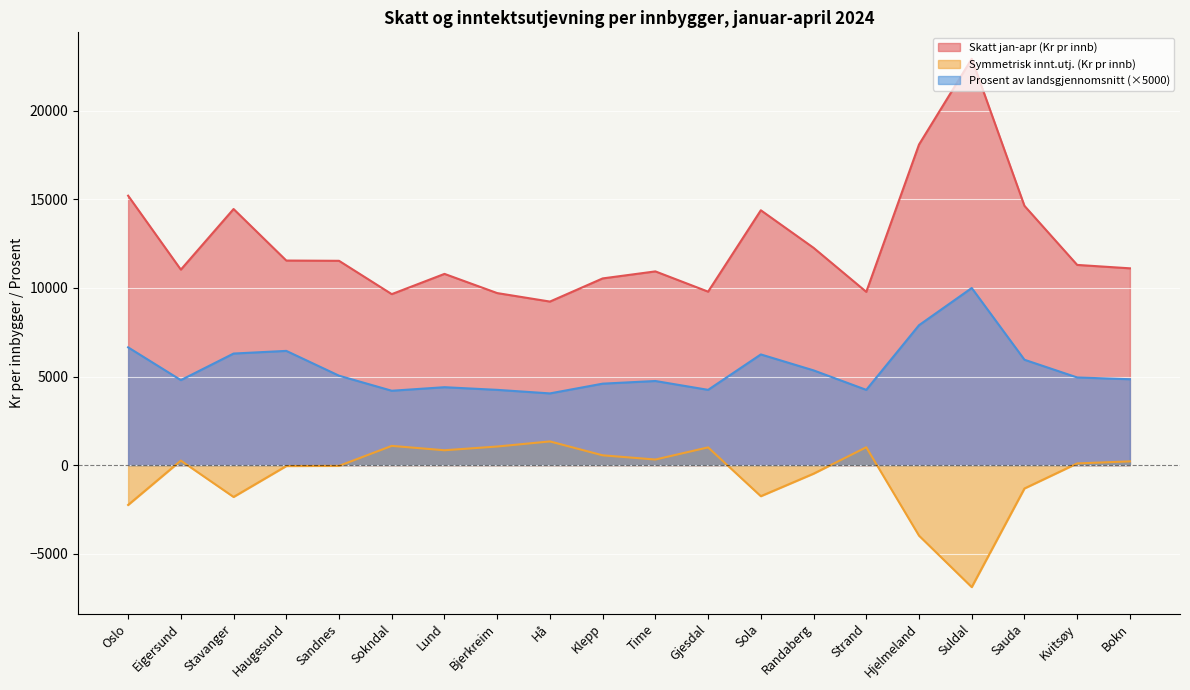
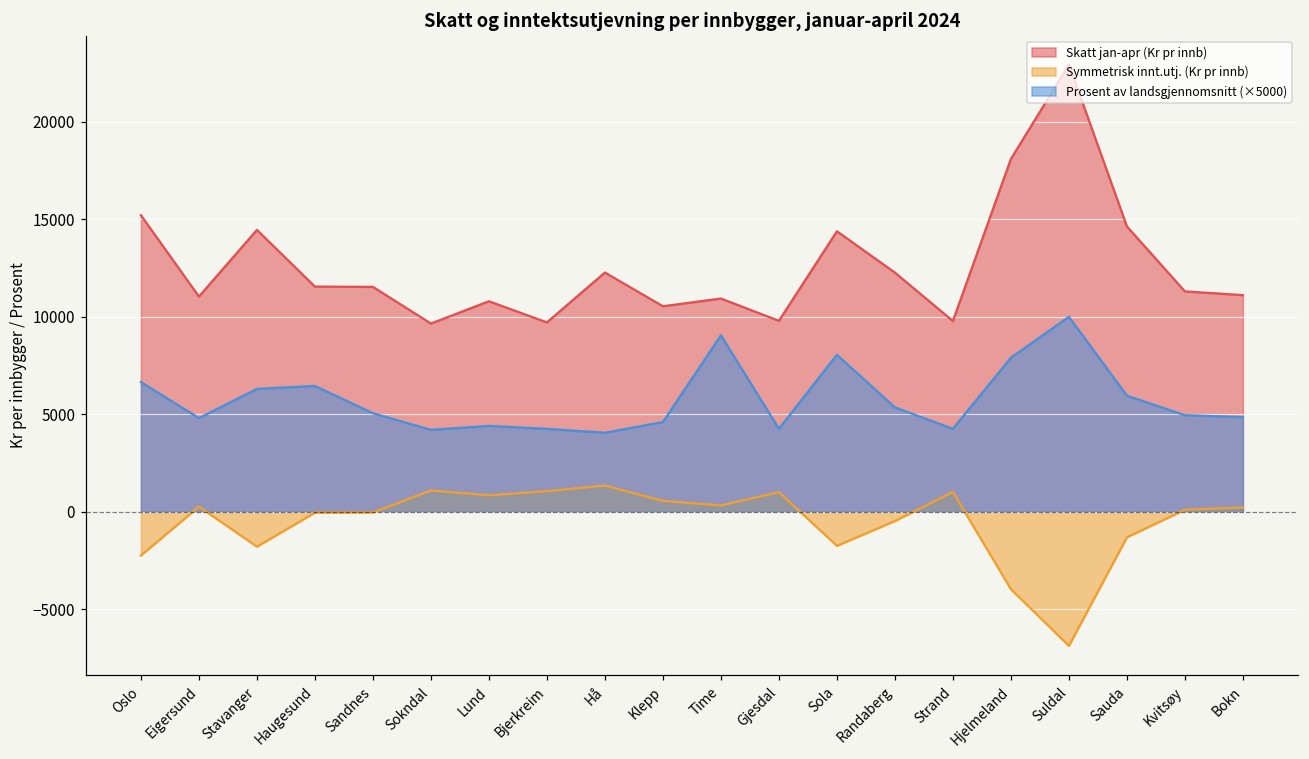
Skatt jan-apr (Kr pr innb), Hå: 9200 -> 12300
Prosent av landsgjennomsnitt (×5000), Time: 4800 -> 9100
Prosent av landsgjennomsnitt (×5000), Sola: 6300 -> 8100
